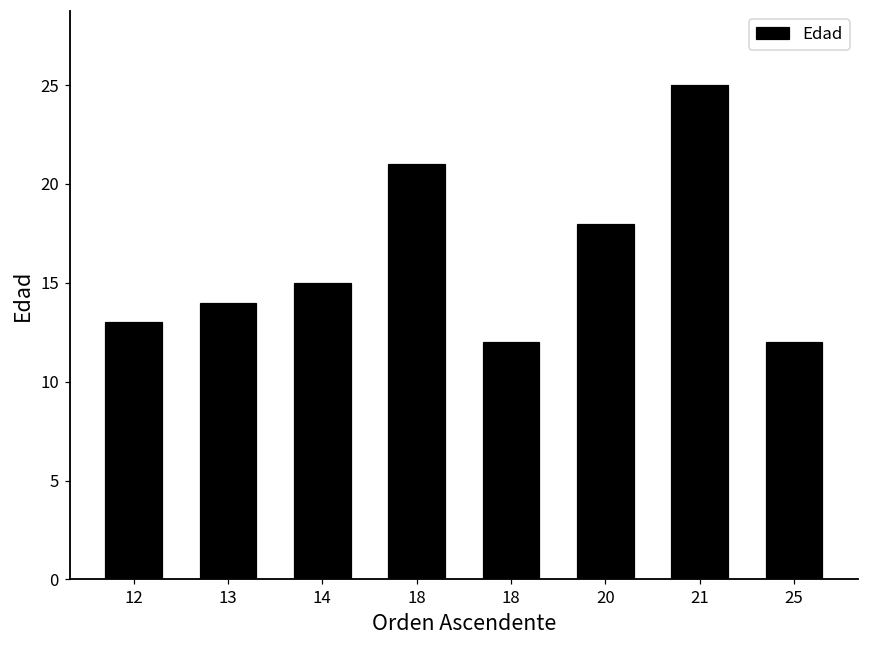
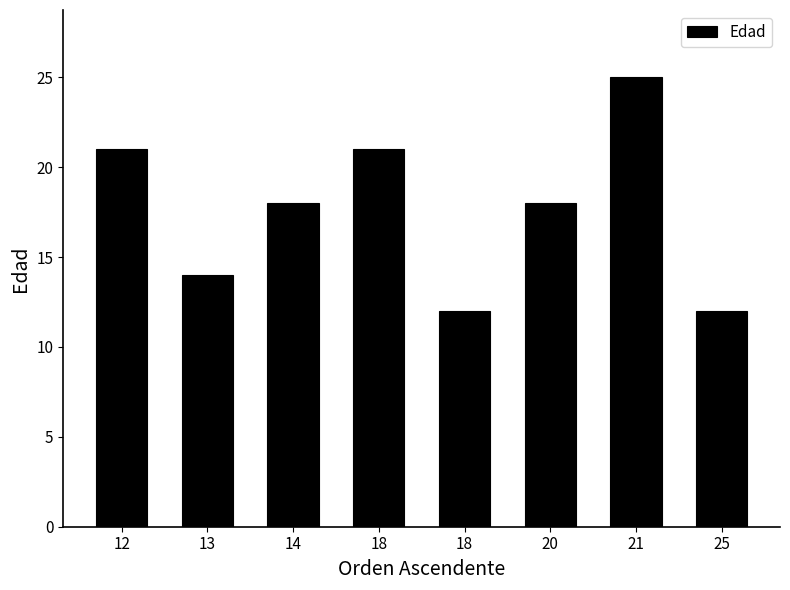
12: 13 -> 21
14: 15 -> 18
